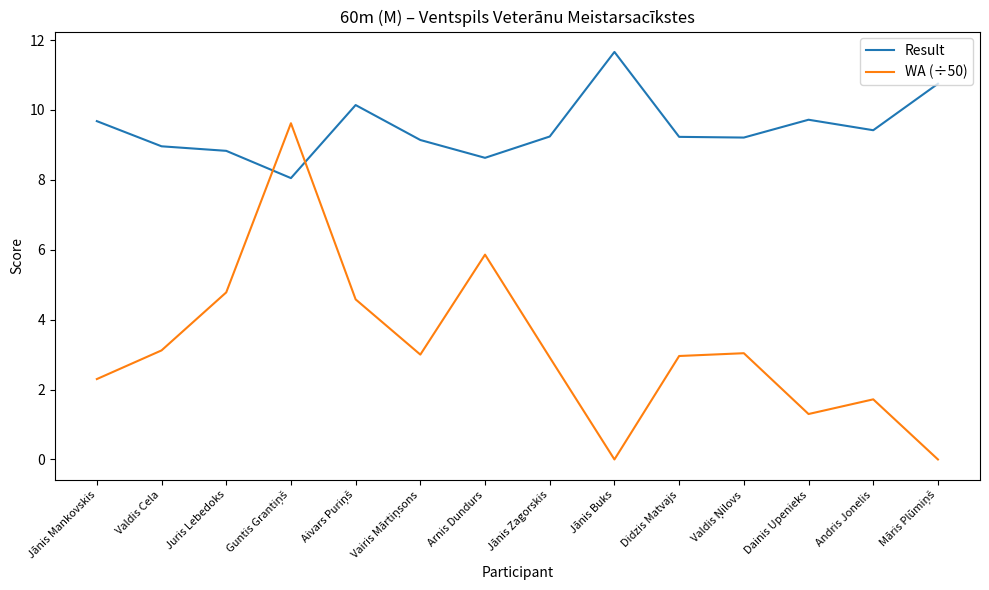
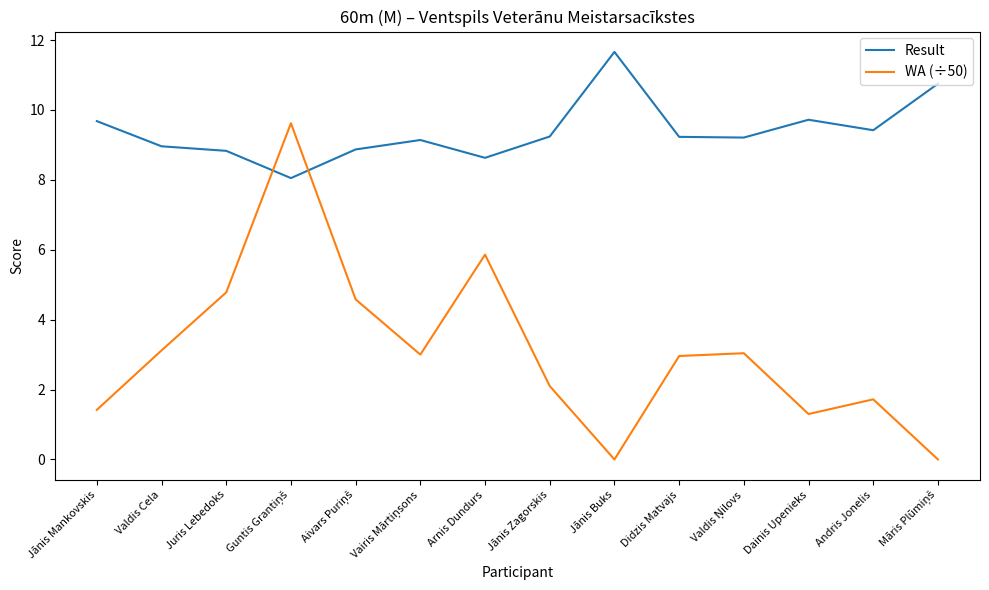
WA (÷50), Jānis Mankovskis: 2.3 -> 1.4
Result, Aivars Puriņš: 10.1 -> 8.9
WA (÷50), Jānis Zagorskis: 2.9 -> 2.1
